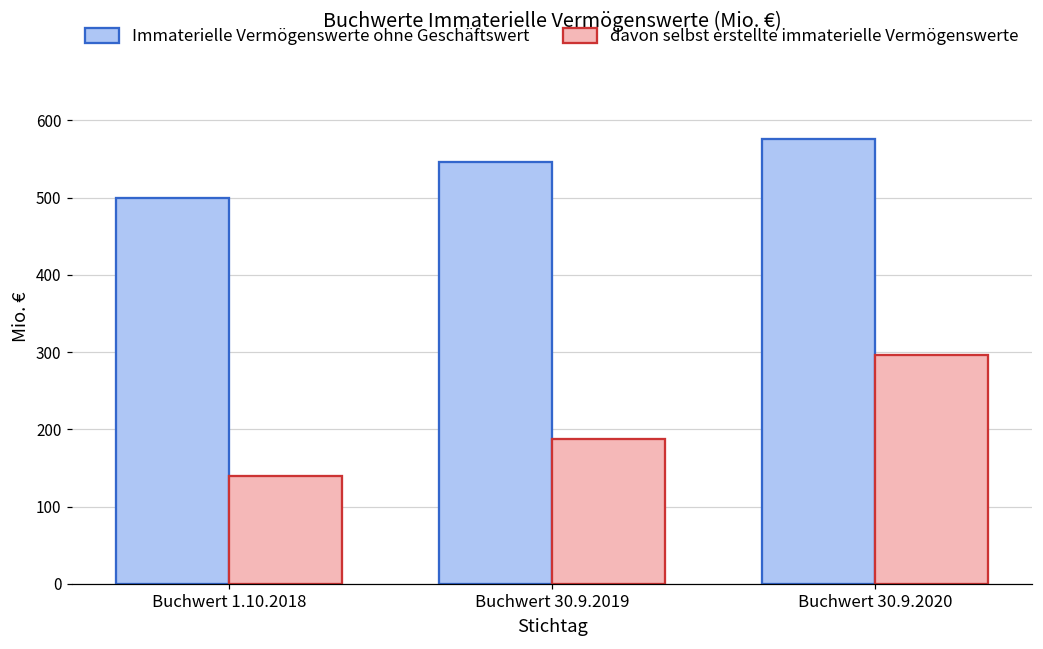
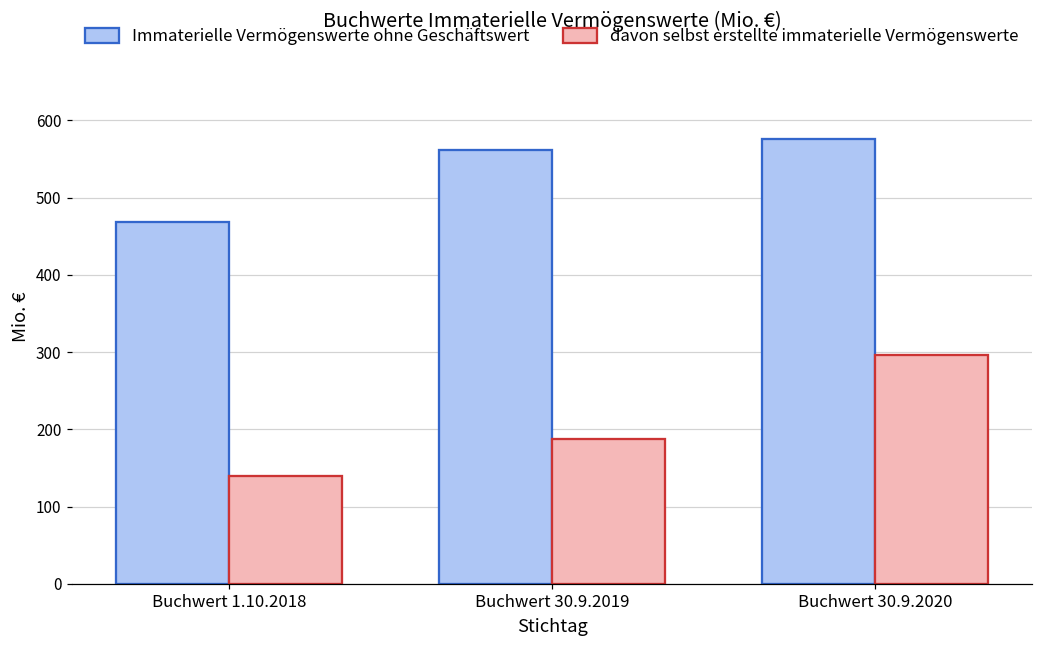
Immaterielle Vermögenswerte ohne Geschäftswert, Buchwert 1.10.2018: 500 -> 470
Immaterielle Vermögenswerte ohne Geschäftswert, Buchwert 30.9.2019: 550 -> 560
